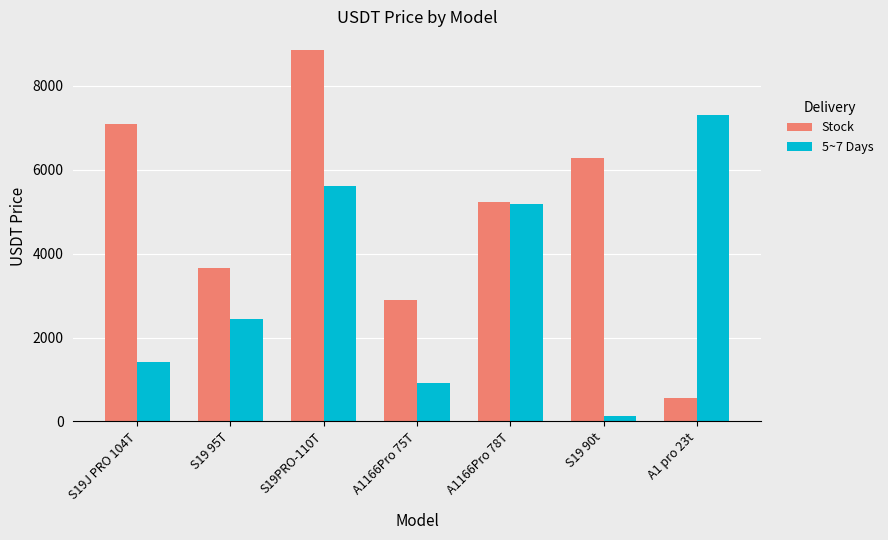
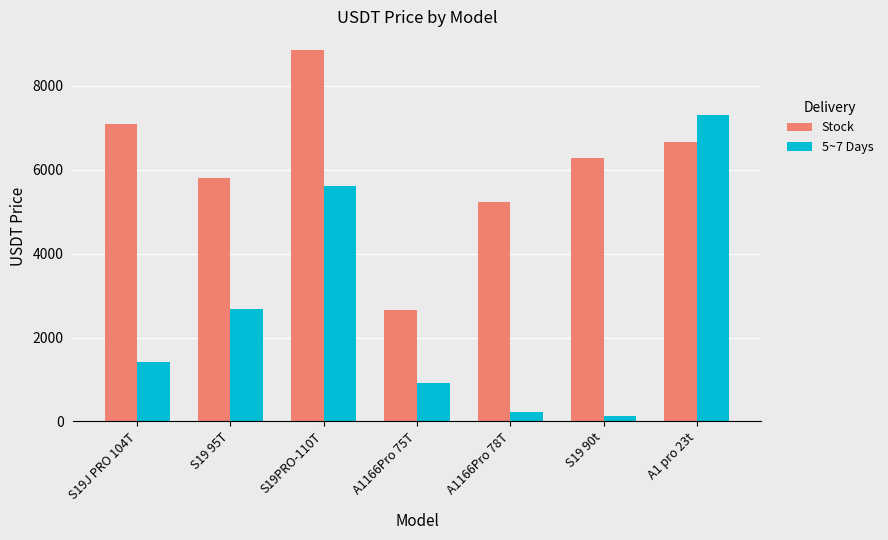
Stock, S19 95T: 3700 -> 5800
5~7 Days, S19 95T: 2400 -> 2700
Stock, A1166Pro 75T: 2900 -> 2600
5~7 Days, A1166Pro 78T: 5200 -> 200
Stock, A1 pro 23t: 600 -> 6700
